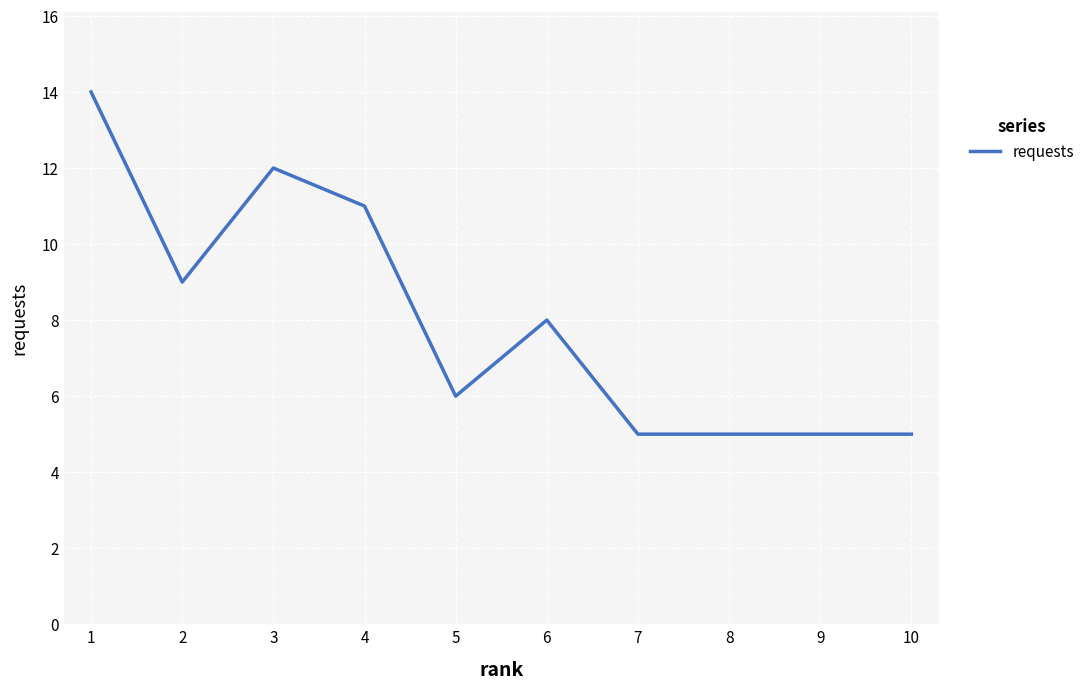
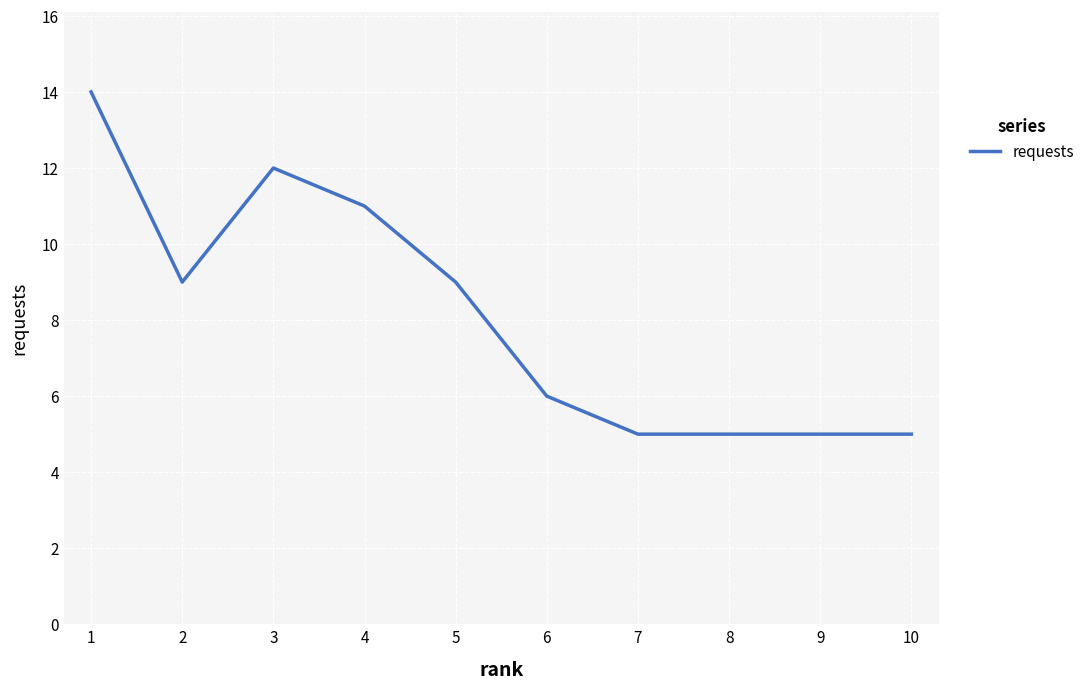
5: 6 -> 9
6: 8 -> 6
